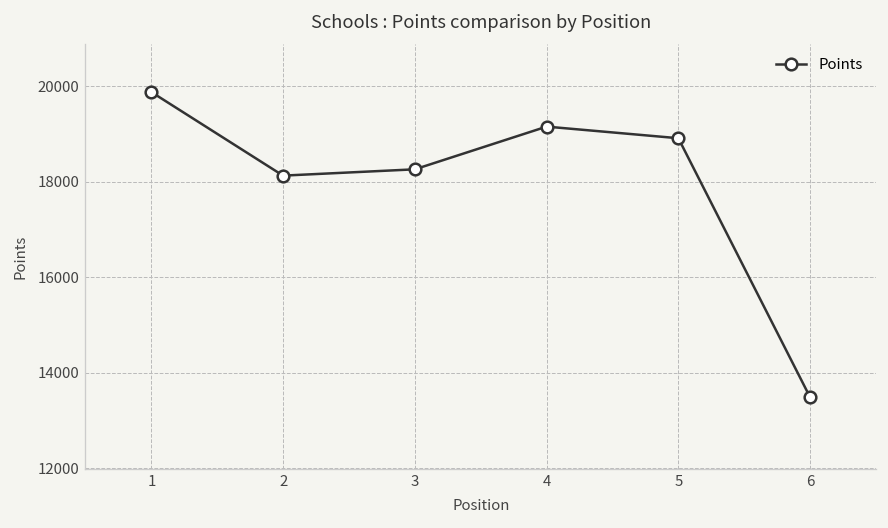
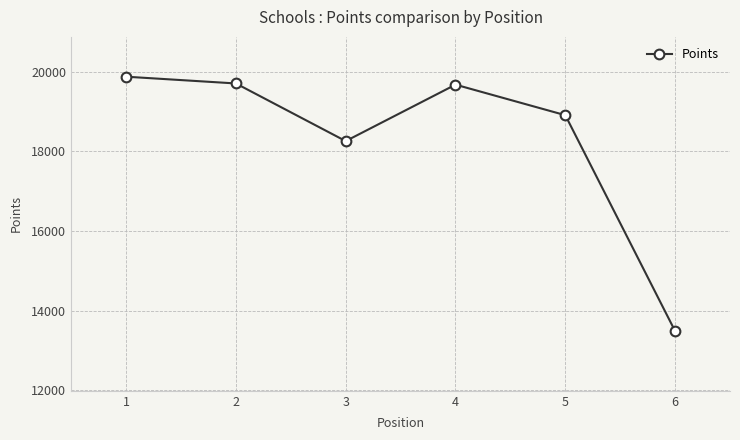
2: 18100 -> 19700
4: 19200 -> 19700
